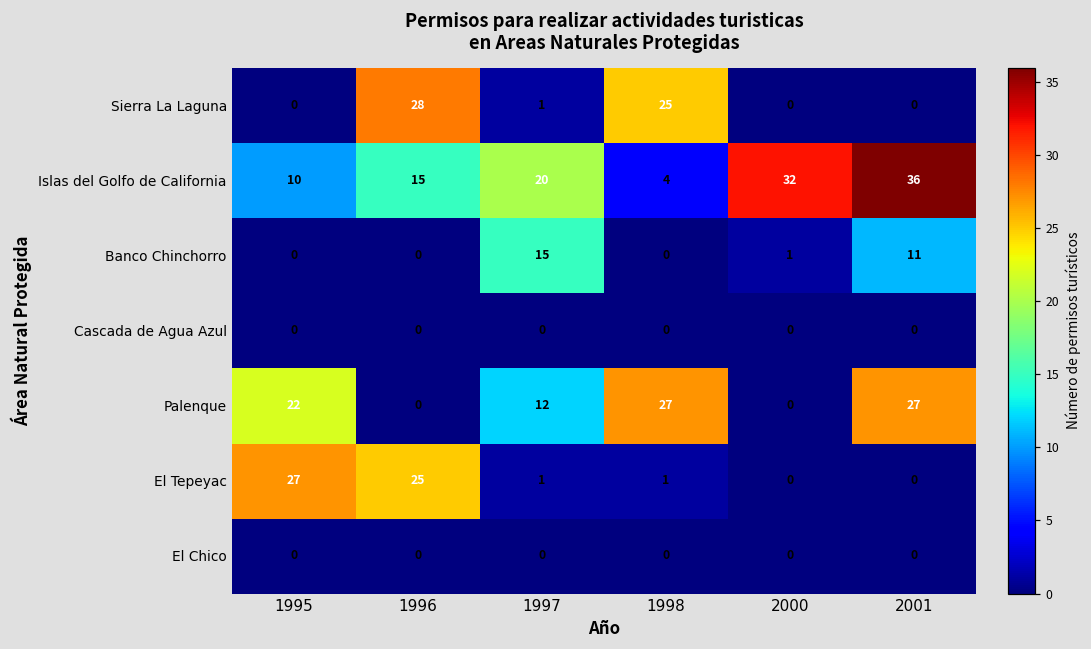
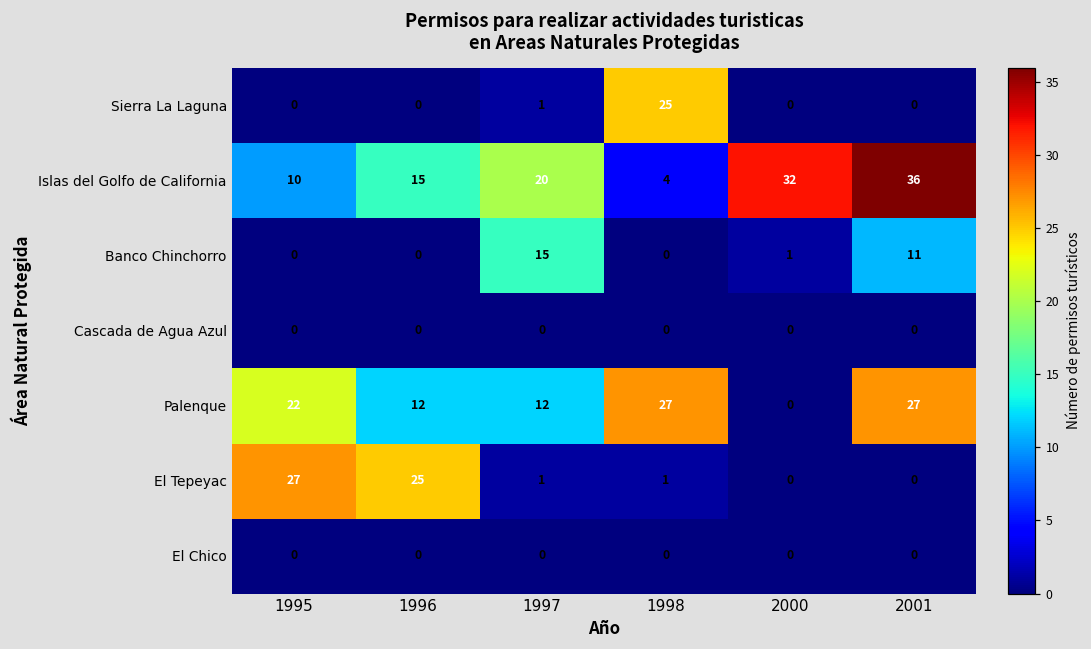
Sierra La Laguna, 1996: 28 -> 0
Palenque, 1996: 0 -> 12
